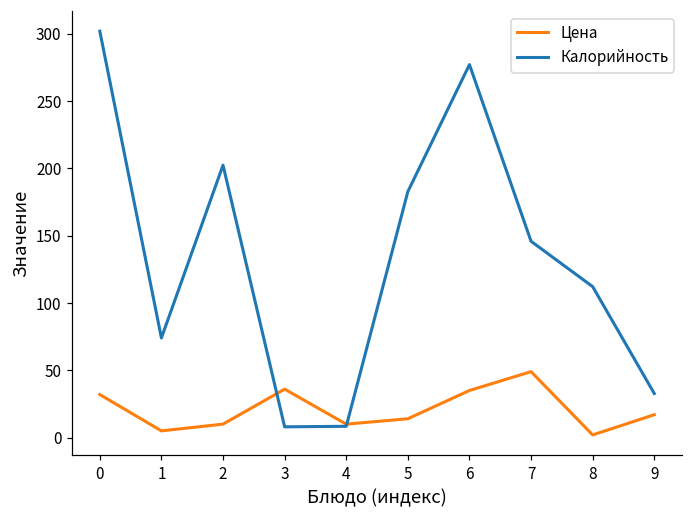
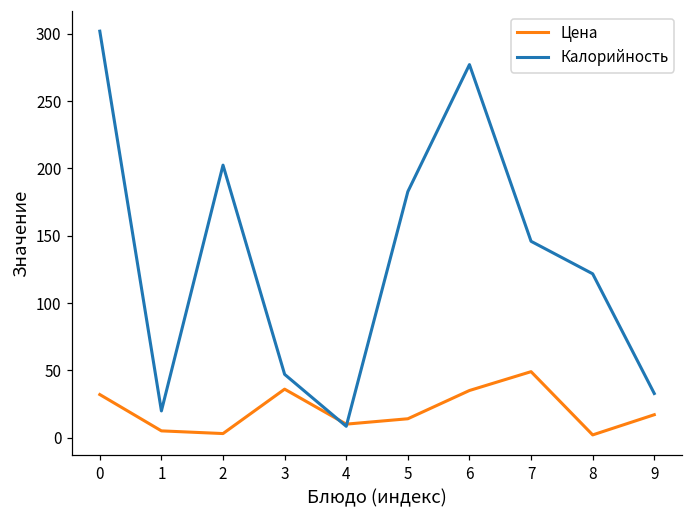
Калорийность, 1: 74 -> 20
Цена, 2: 10 -> 3
Калорийность, 3: 8 -> 47
Калорийность, 8: 112 -> 122
